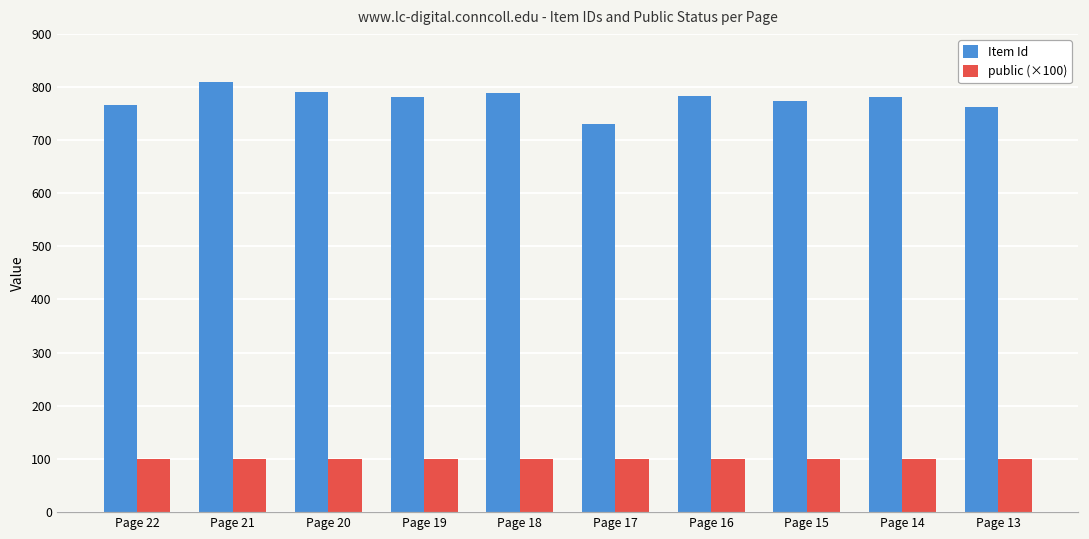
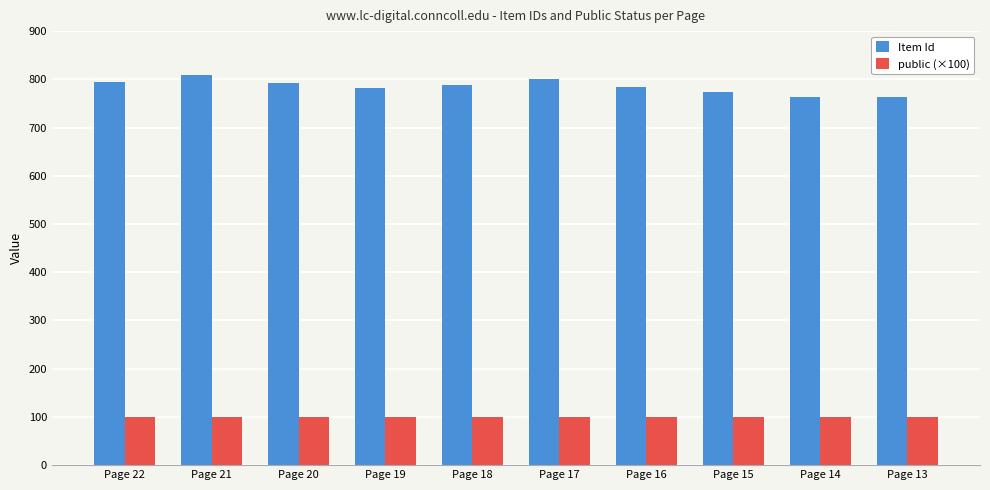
Item Id, Page 22: 770 -> 790
Item Id, Page 17: 730 -> 800
Item Id, Page 14: 780 -> 760
